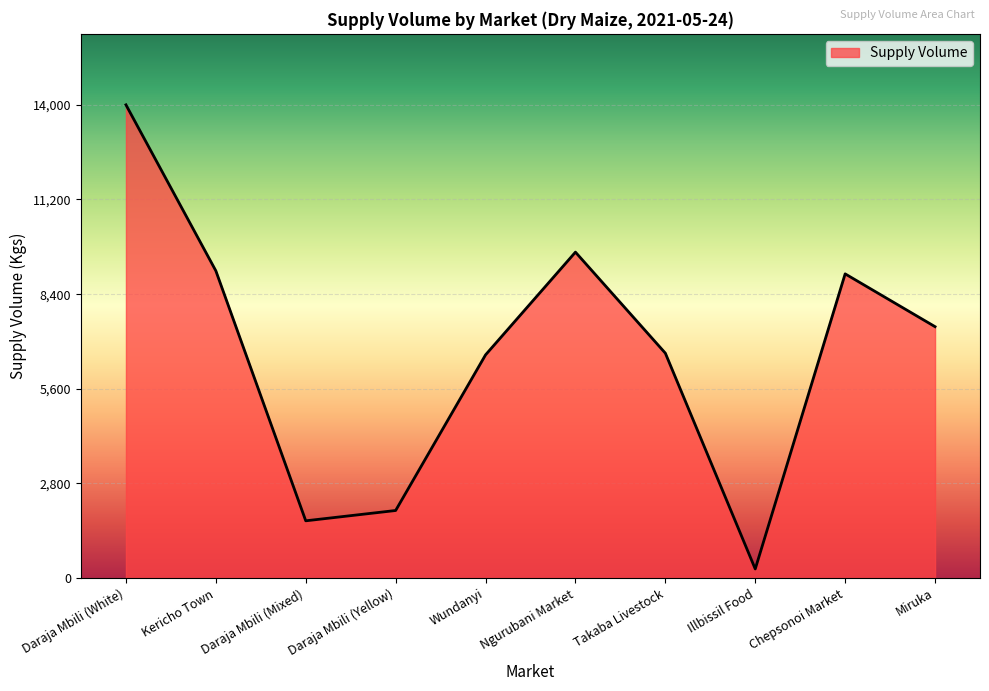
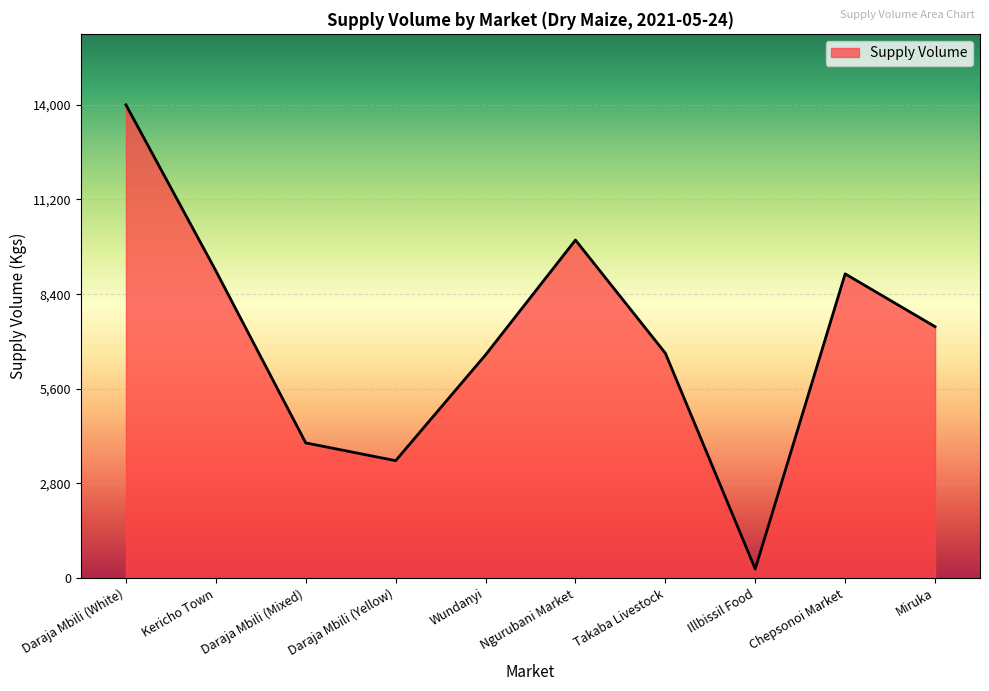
Daraja Mbili (Mixed): 1,700 -> 4,000
Daraja Mbili (Yellow): 2,000 -> 3,500
Ngurubani Market: 9,600 -> 10,000
